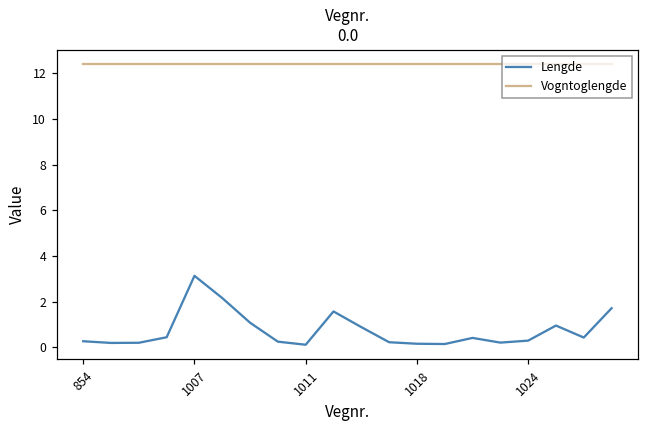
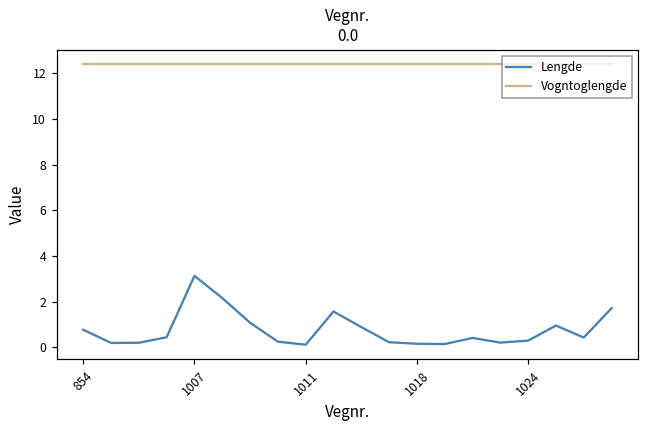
Lengde, 854: 0.3 -> 0.8
